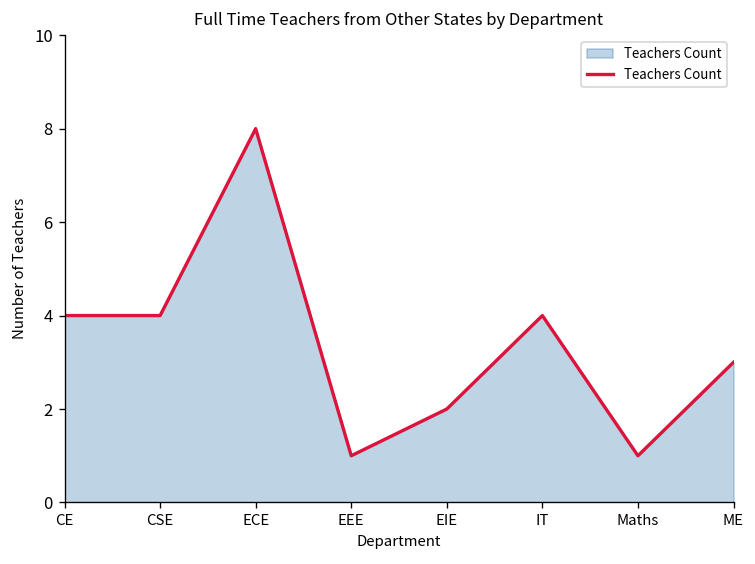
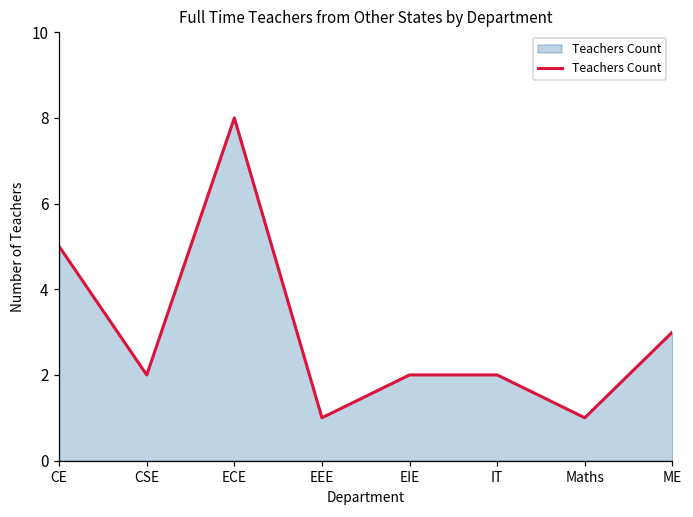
CE: 4 -> 5
CSE: 4 -> 2
IT: 4 -> 2
